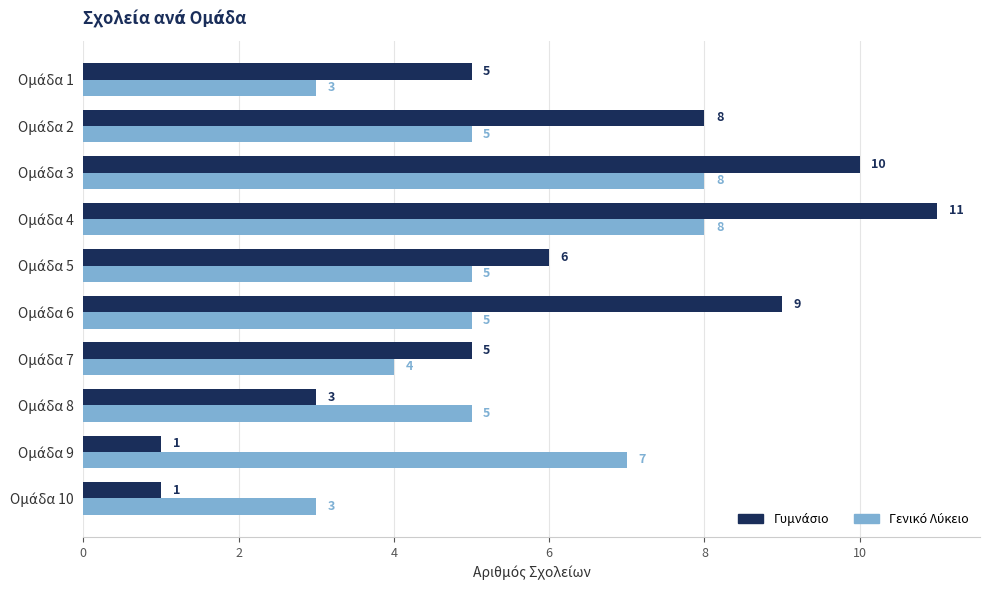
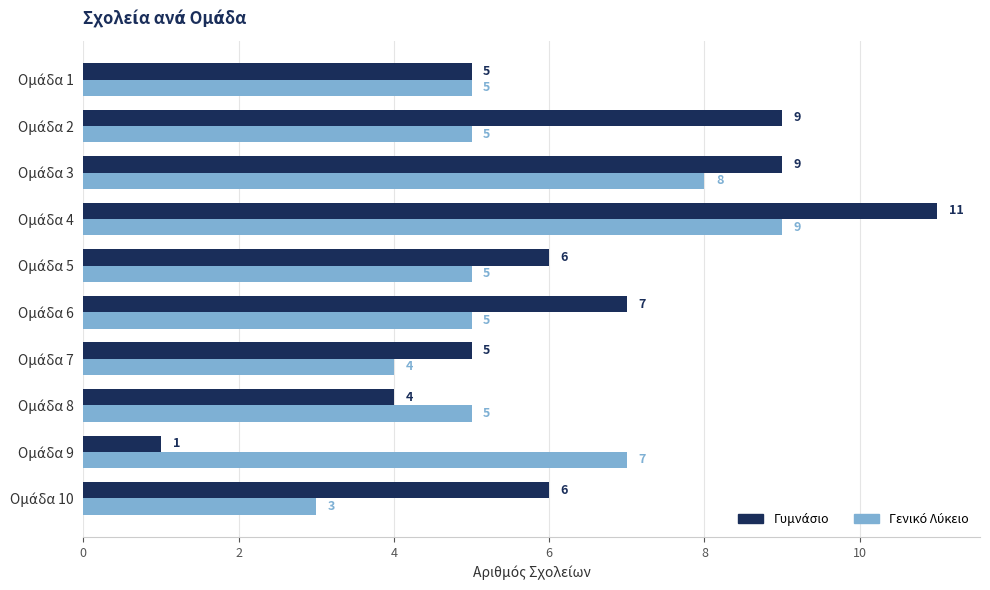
Γενικό Λύκειο, Ομάδα 1: 3 -> 5
Γυμνάσιο, Ομάδα 2: 8 -> 9
Γυμνάσιο, Ομάδα 3: 10 -> 9
Γενικό Λύκειο, Ομάδα 4: 8 -> 9
Γυμνάσιο, Ομάδα 6: 9 -> 7
Γυμνάσιο, Ομάδα 8: 3 -> 4
Γυμνάσιο, Ομάδα 10: 1 -> 6
